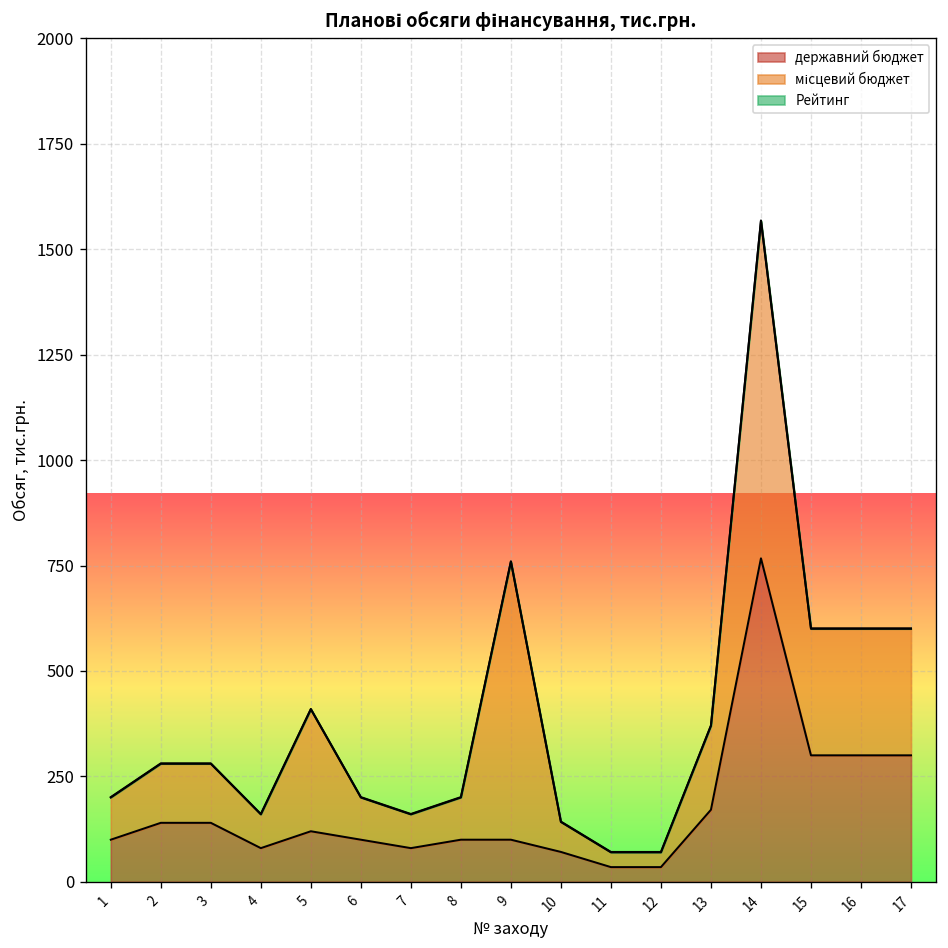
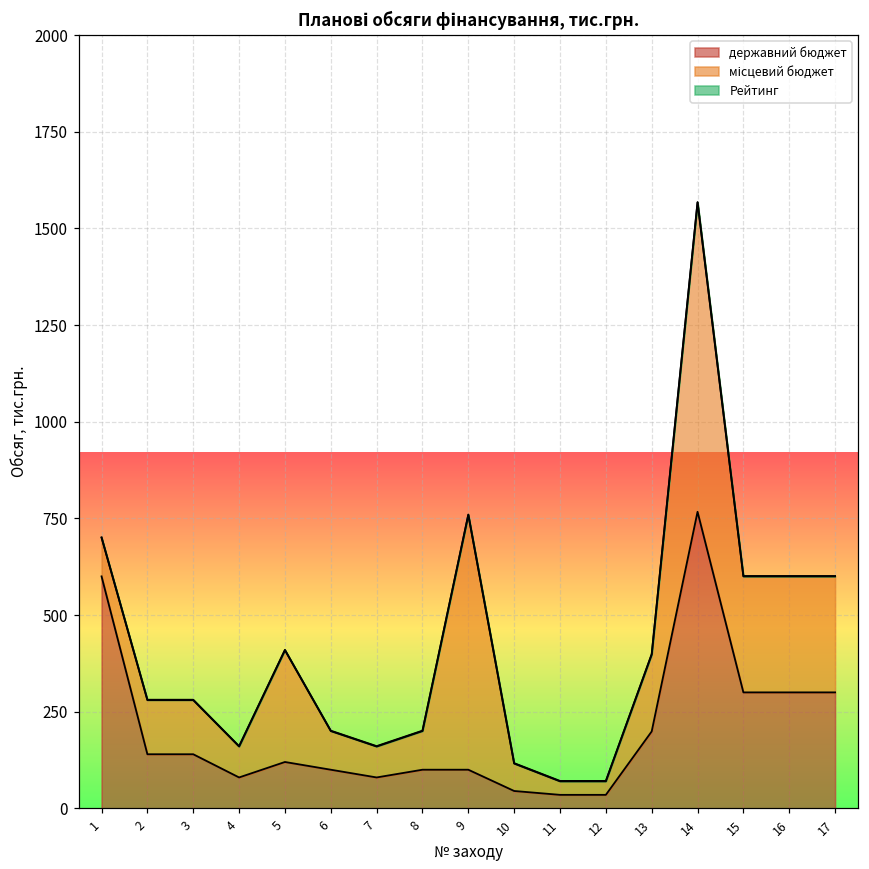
державний бюджет, 1: 100 -> 600
державний бюджет, 10: 70 -> 50
державний бюджет, 13: 170 -> 200
